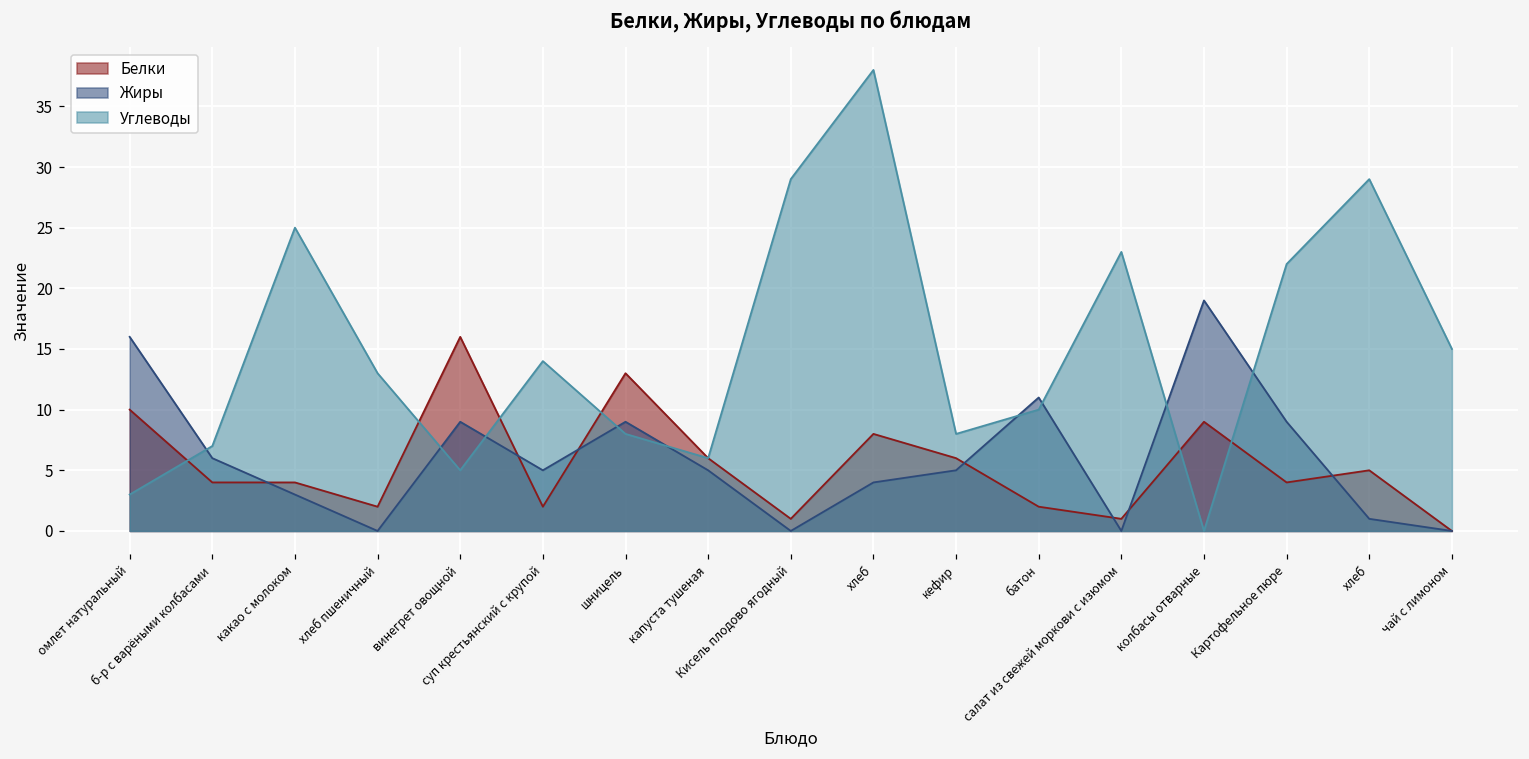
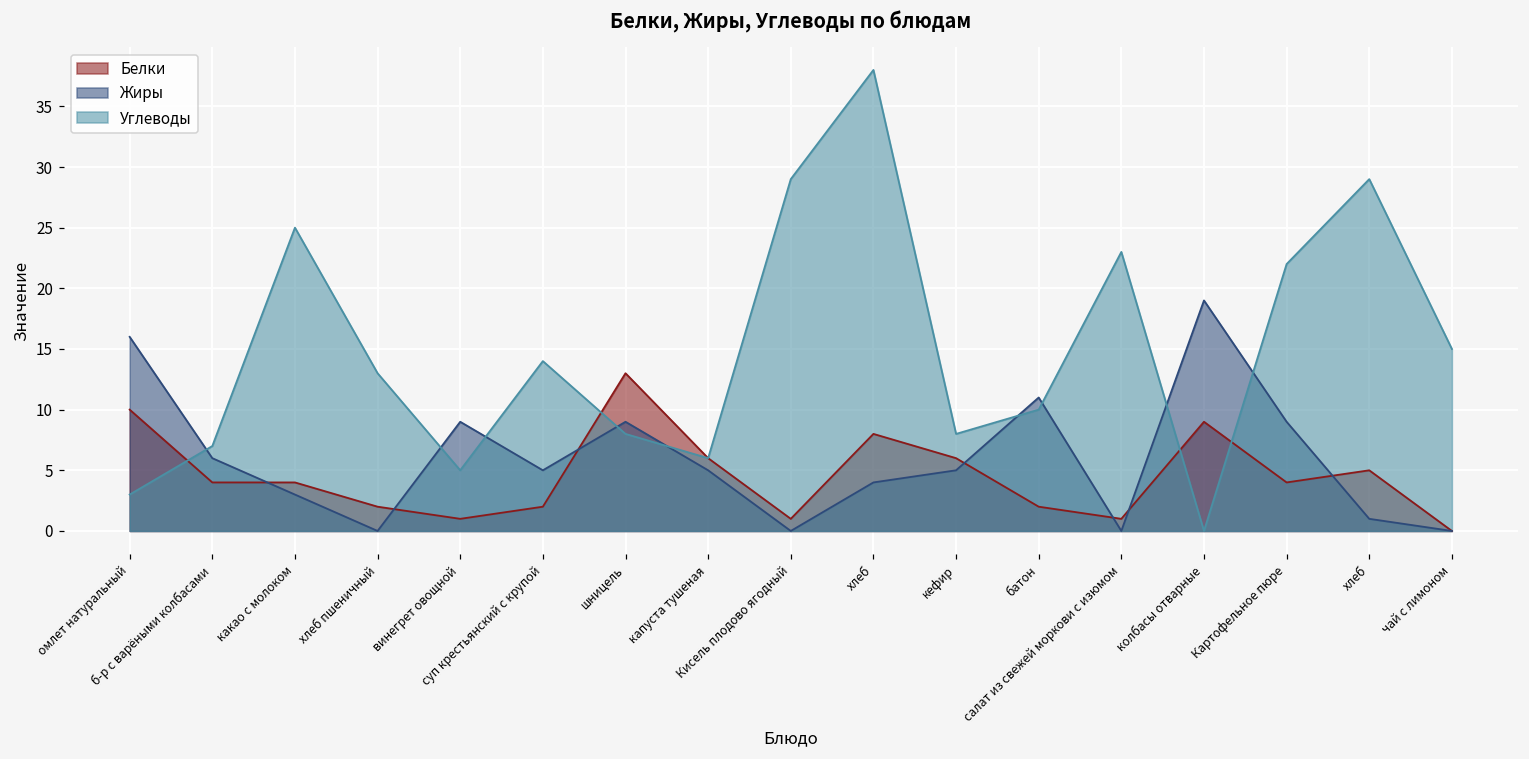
Белки, винегрет овощной: 16 -> 1
